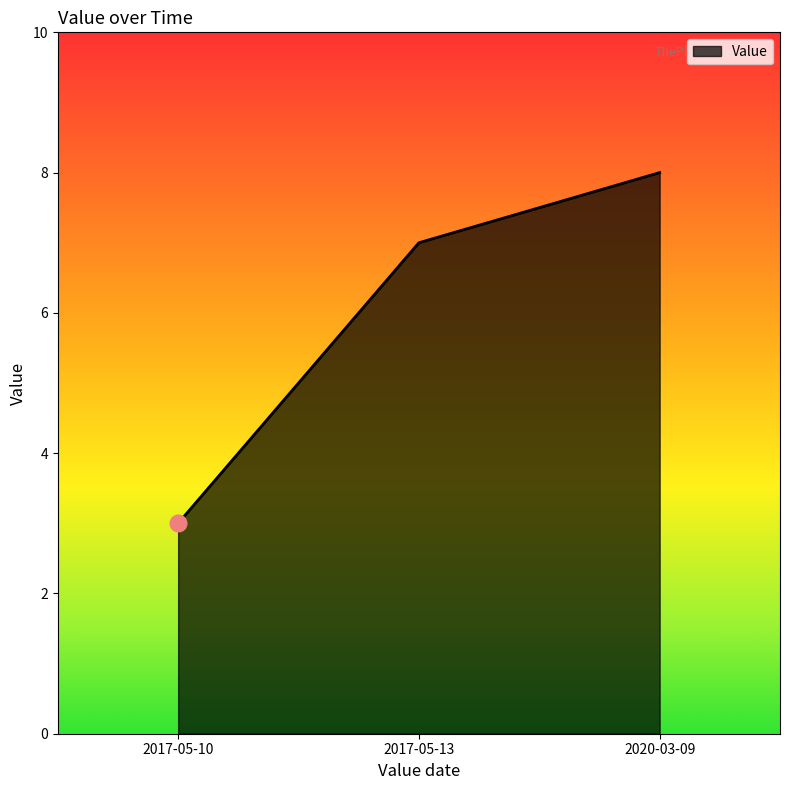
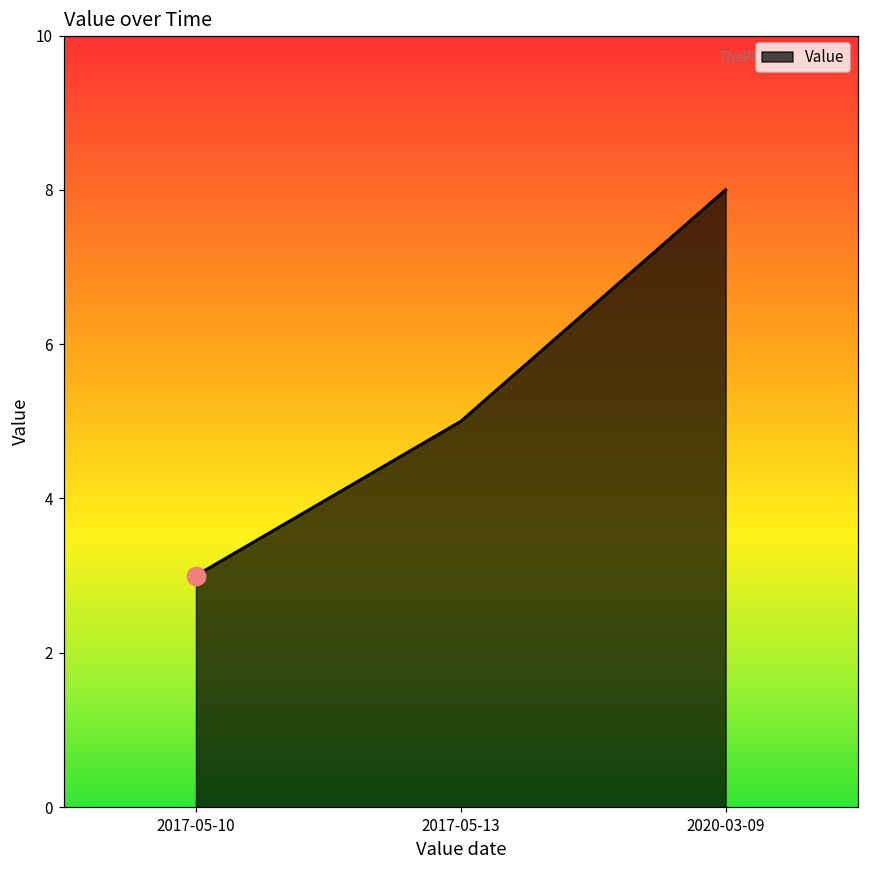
Value, 2017-05-13: 7 -> 5
